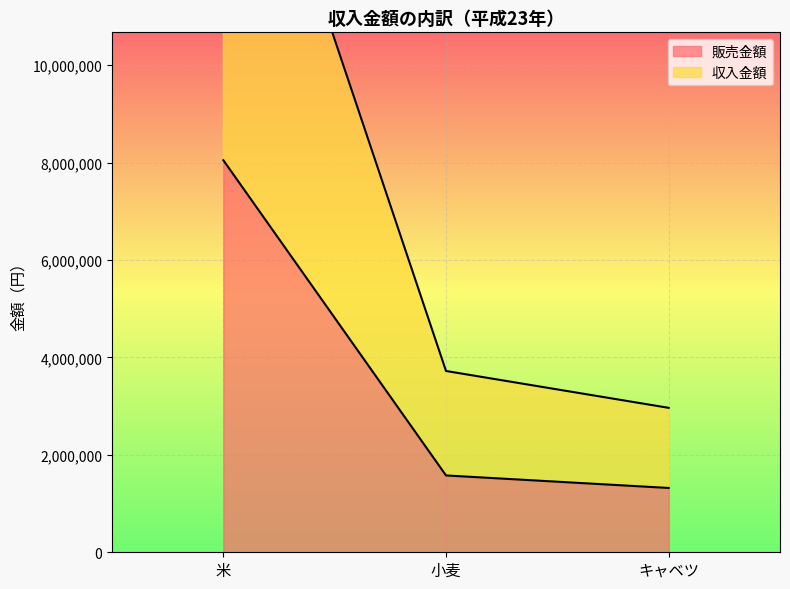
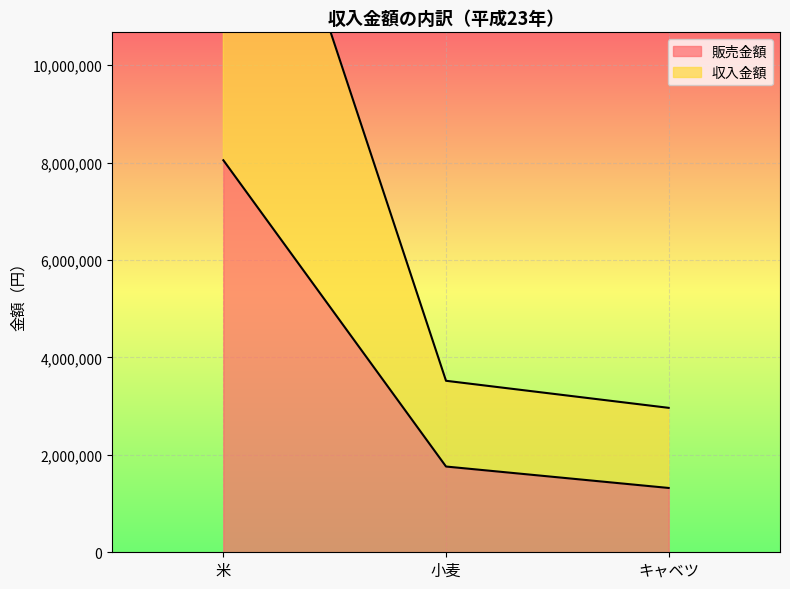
販売金額, 小麦: 1,600,000 -> 1,800,000
収入金額, 小麦: 2,100,000 -> 1,800,000
